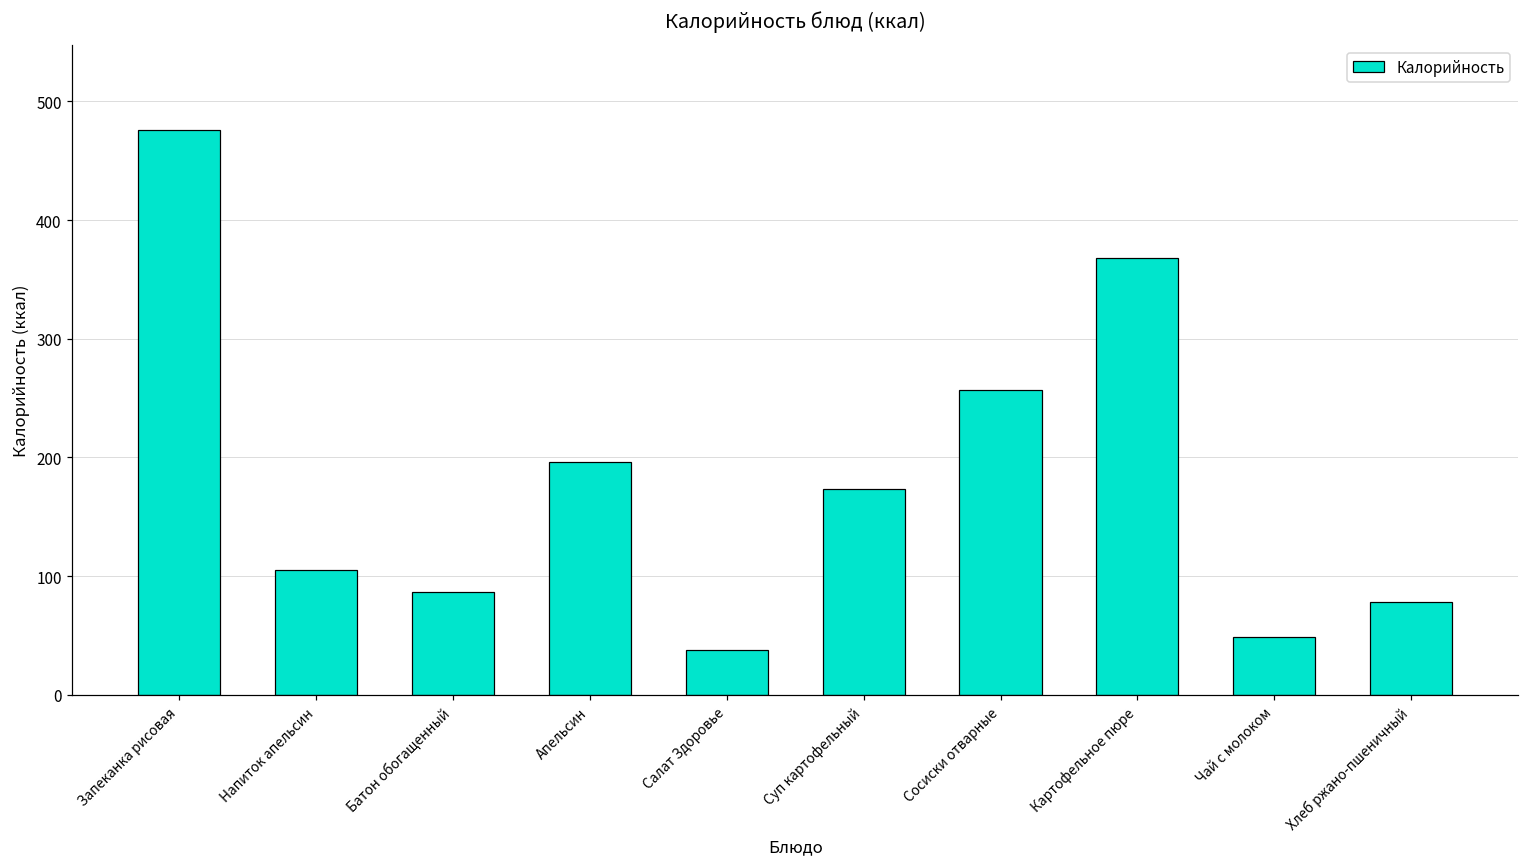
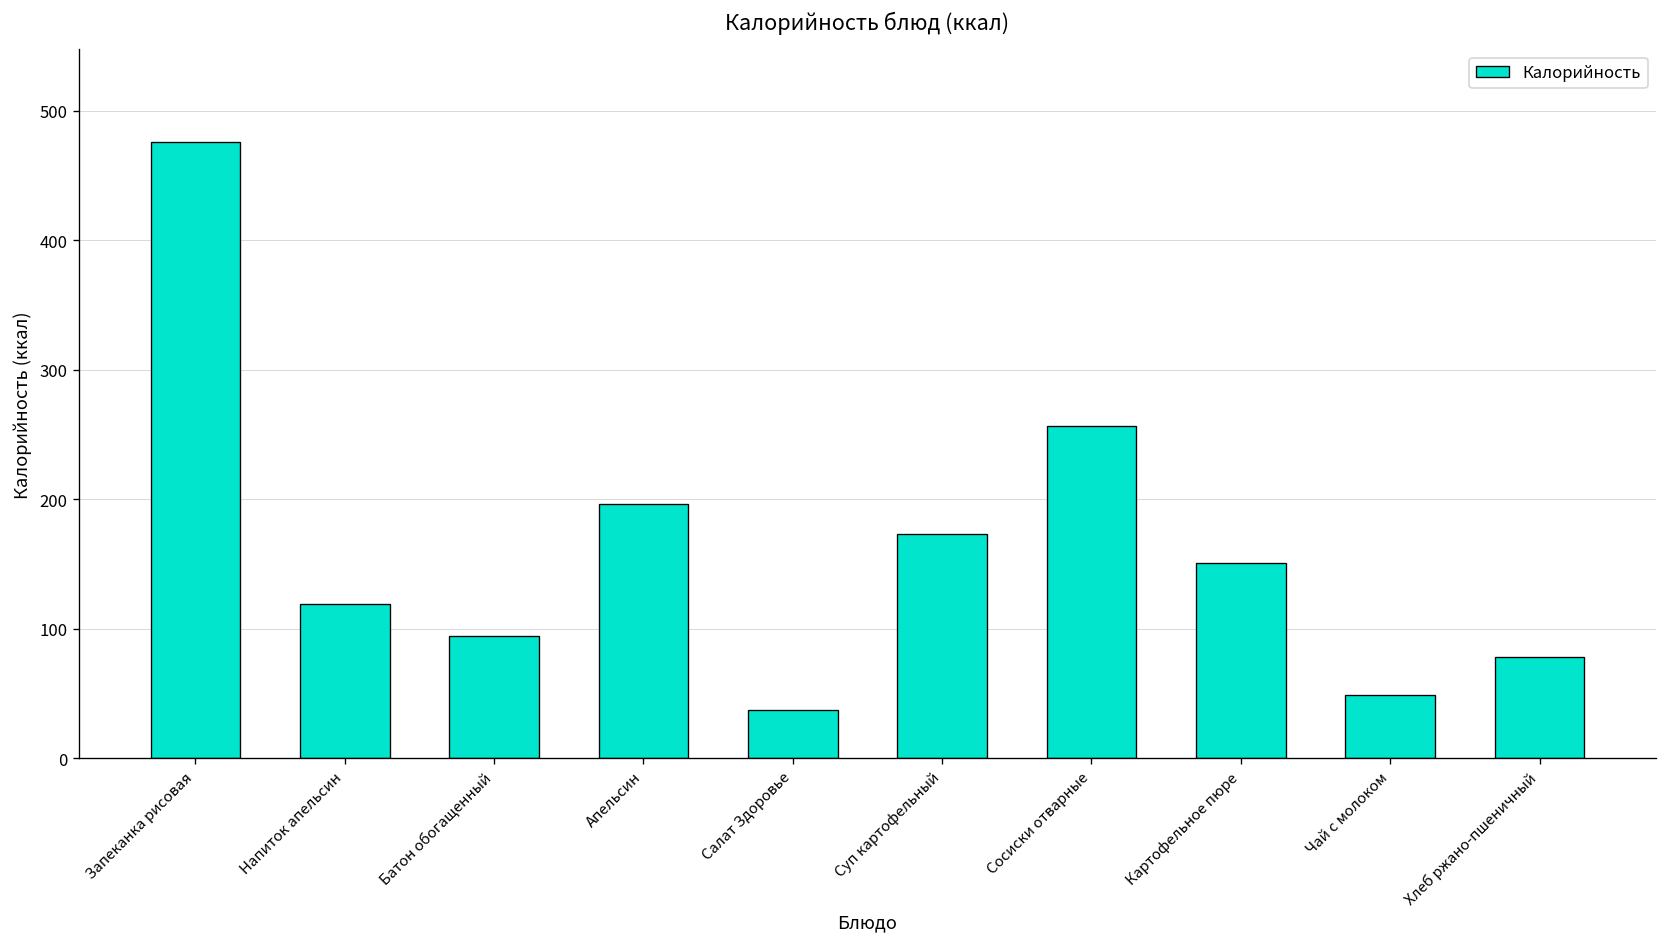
Напиток апельсин: 105 -> 119
Батон обогащенный: 87 -> 94
Картофельное пюре: 368 -> 151
